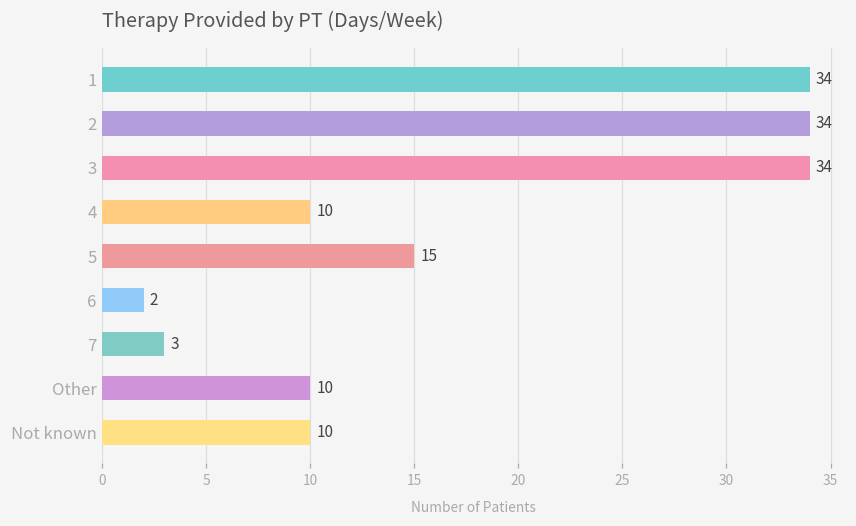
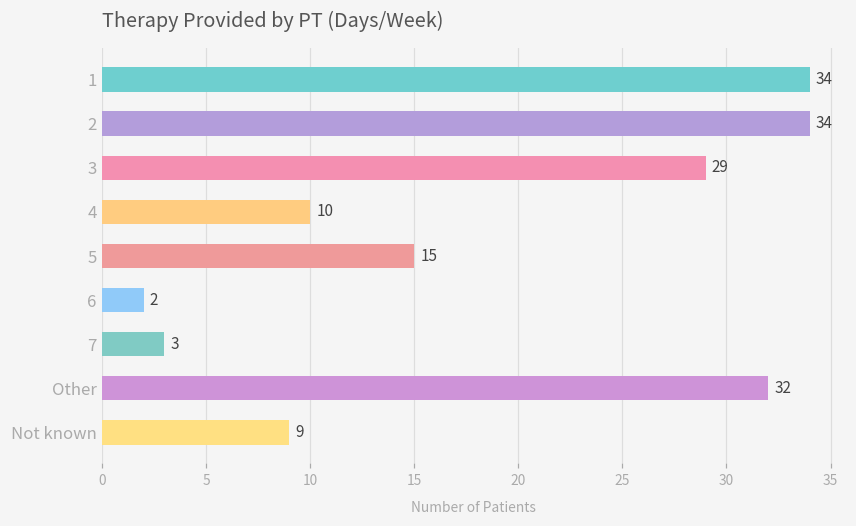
3: 34 -> 29
Other: 10 -> 32
Not known: 10 -> 9
